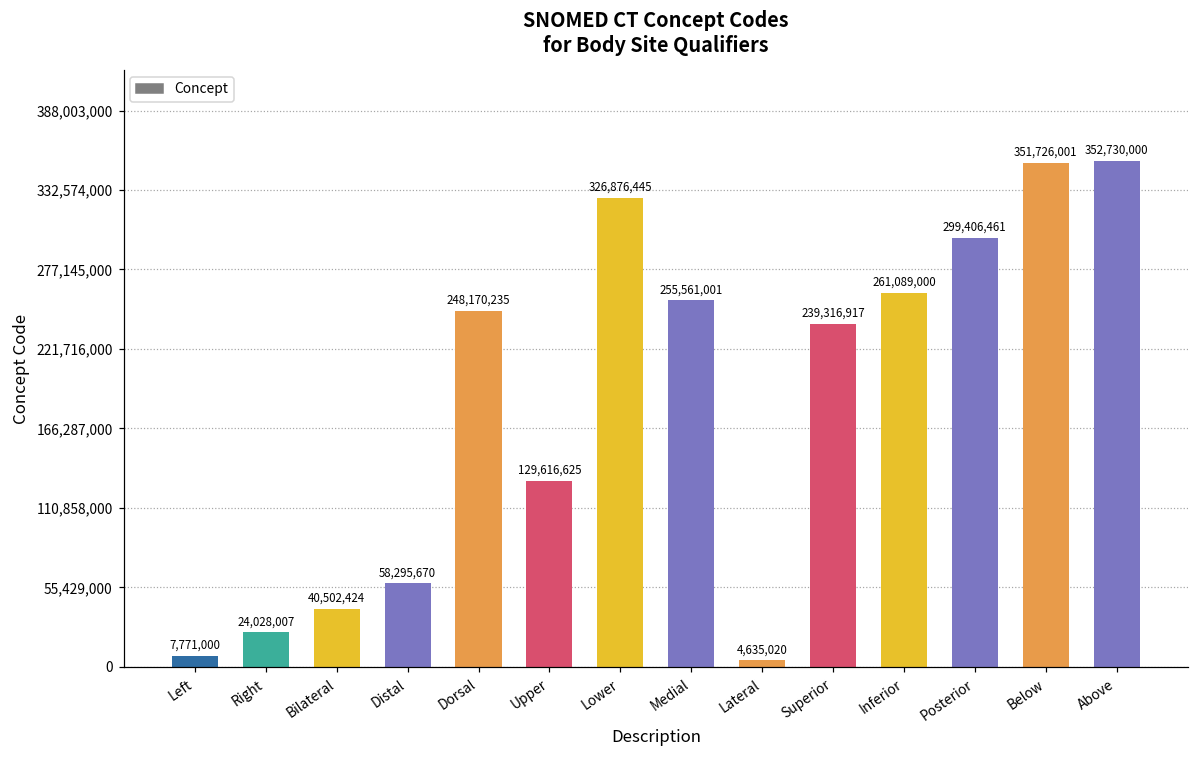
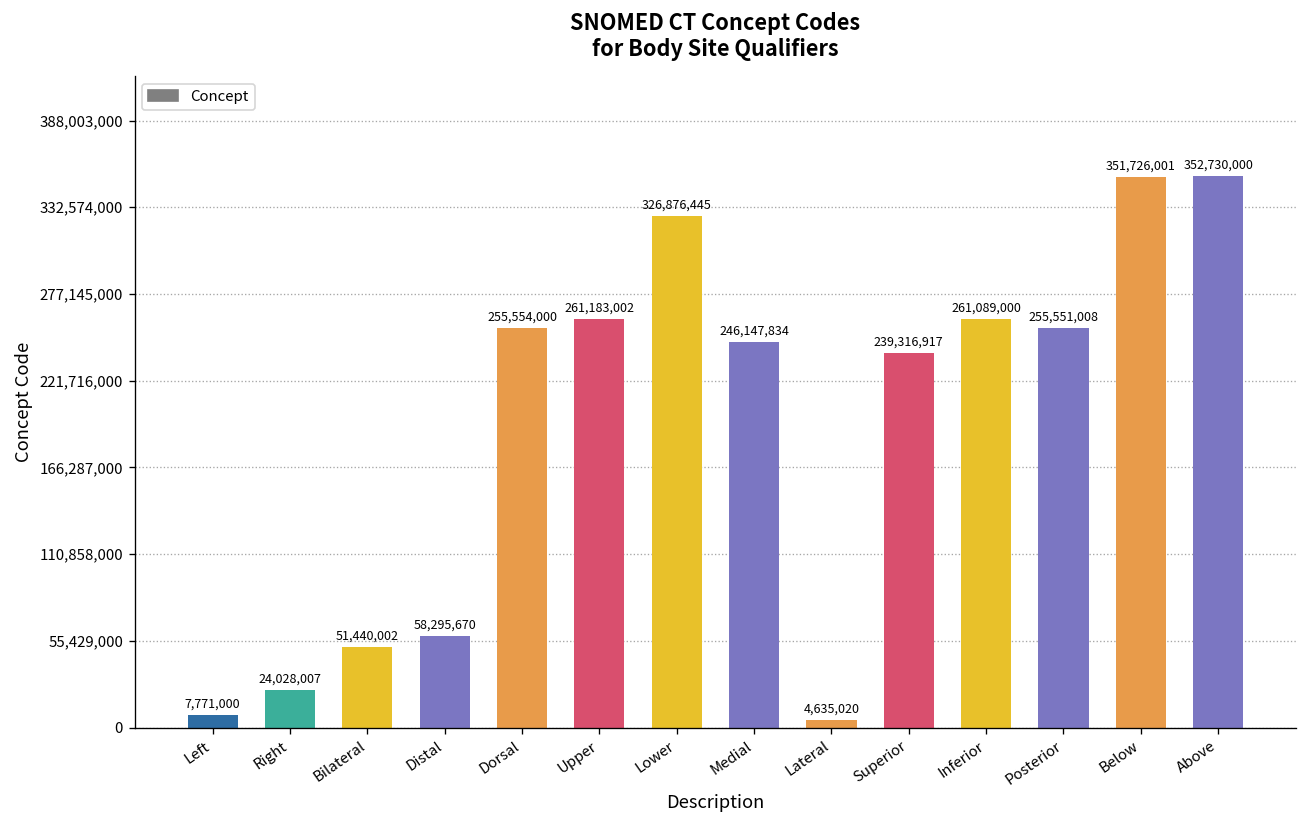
Bilateral: 40,502,424 -> 51,440,002
Dorsal: 248,170,235 -> 255,554,000
Upper: 129,616,625 -> 261,183,002
Medial: 255,561,001 -> 246,147,834
Posterior: 299,406,461 -> 255,551,008
